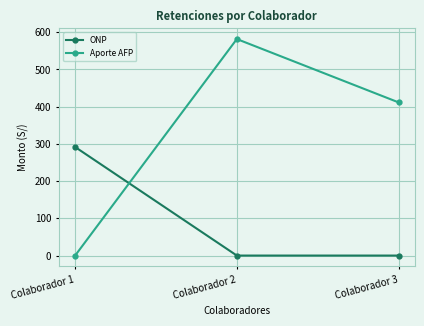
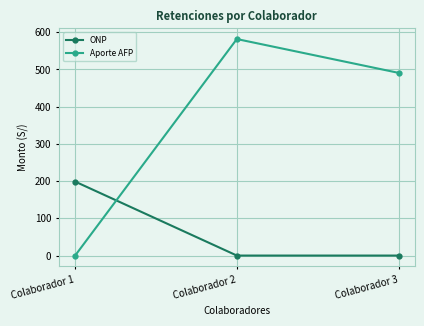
ONP, Colaborador 1: 290 -> 200
Aporte AFP, Colaborador 3: 410 -> 490
